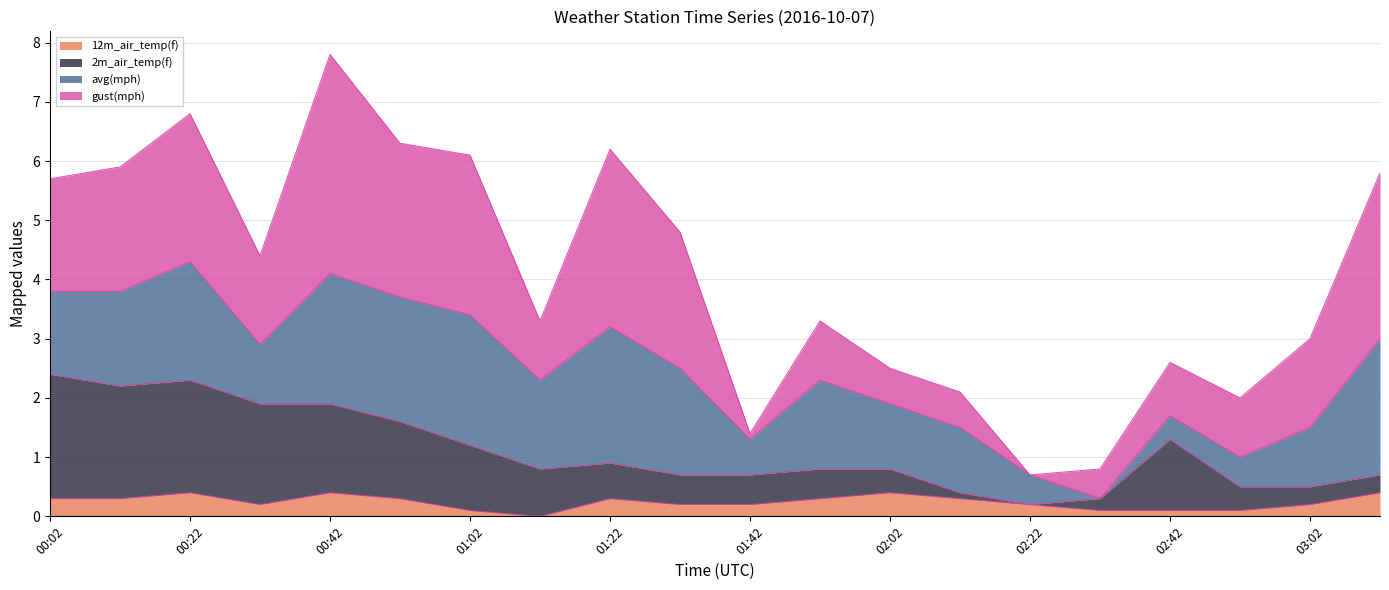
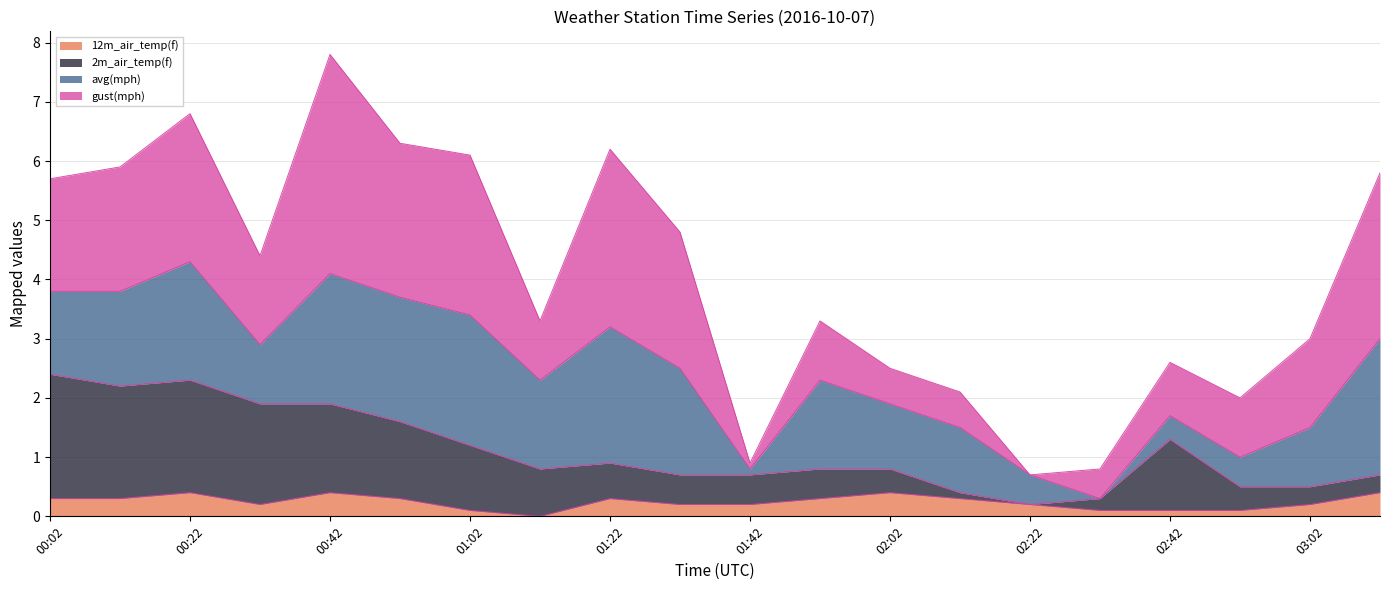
avg(mph), 01:42: 0.6 -> 0.1
